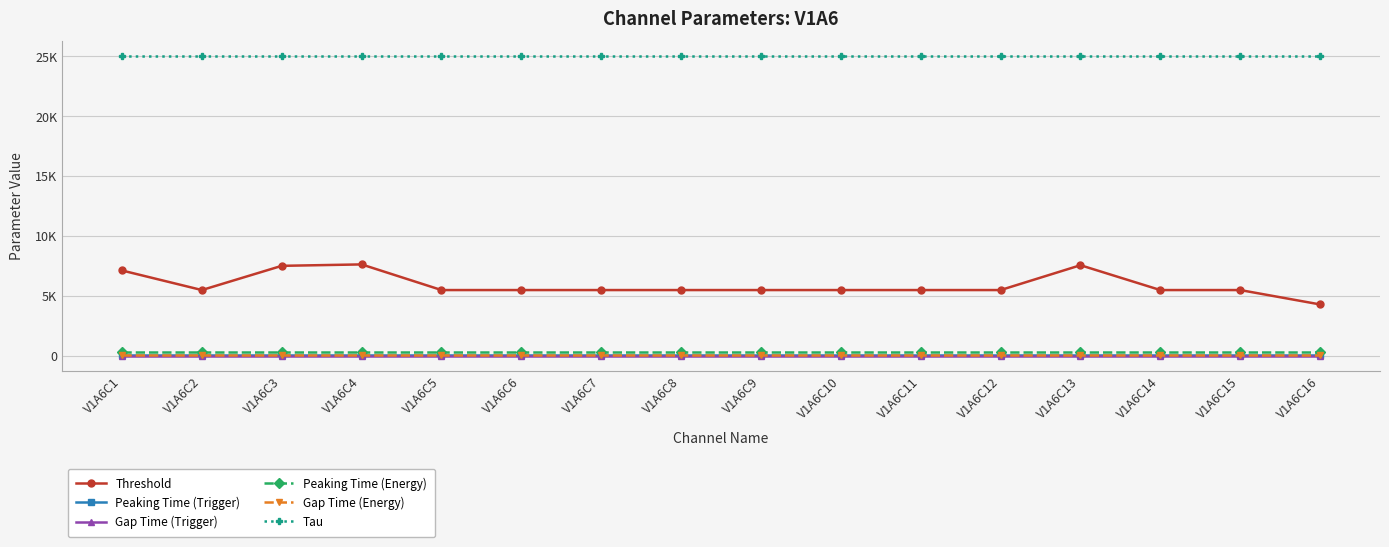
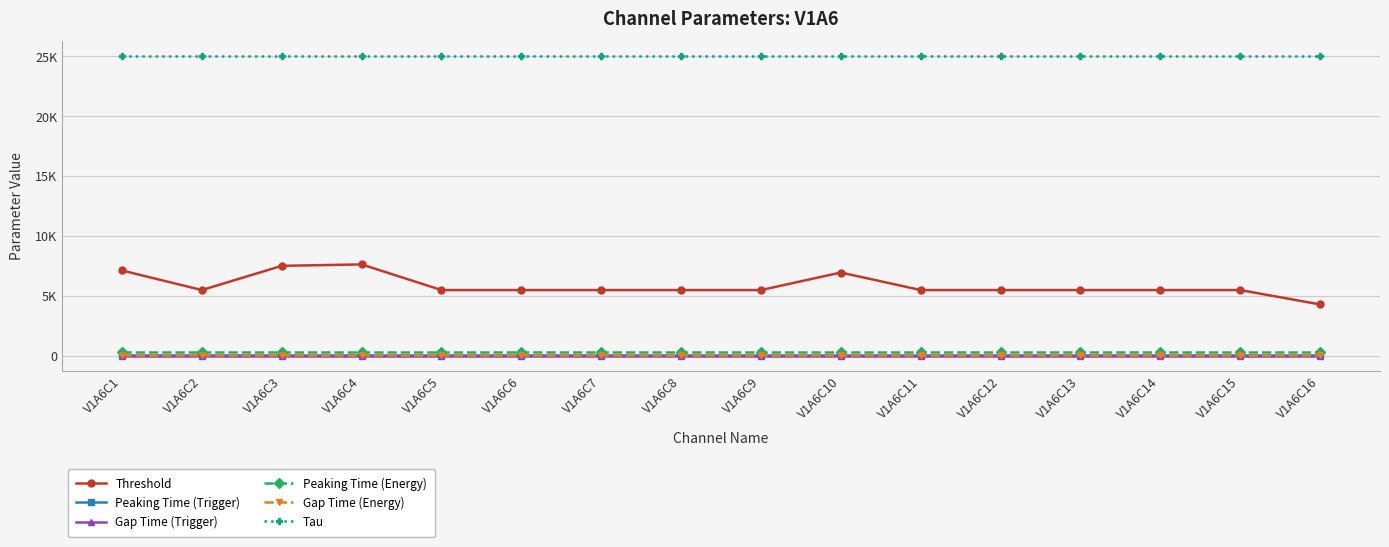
Threshold, V1A6C10: 5500 -> 7000
Threshold, V1A6C13: 7600 -> 5500
